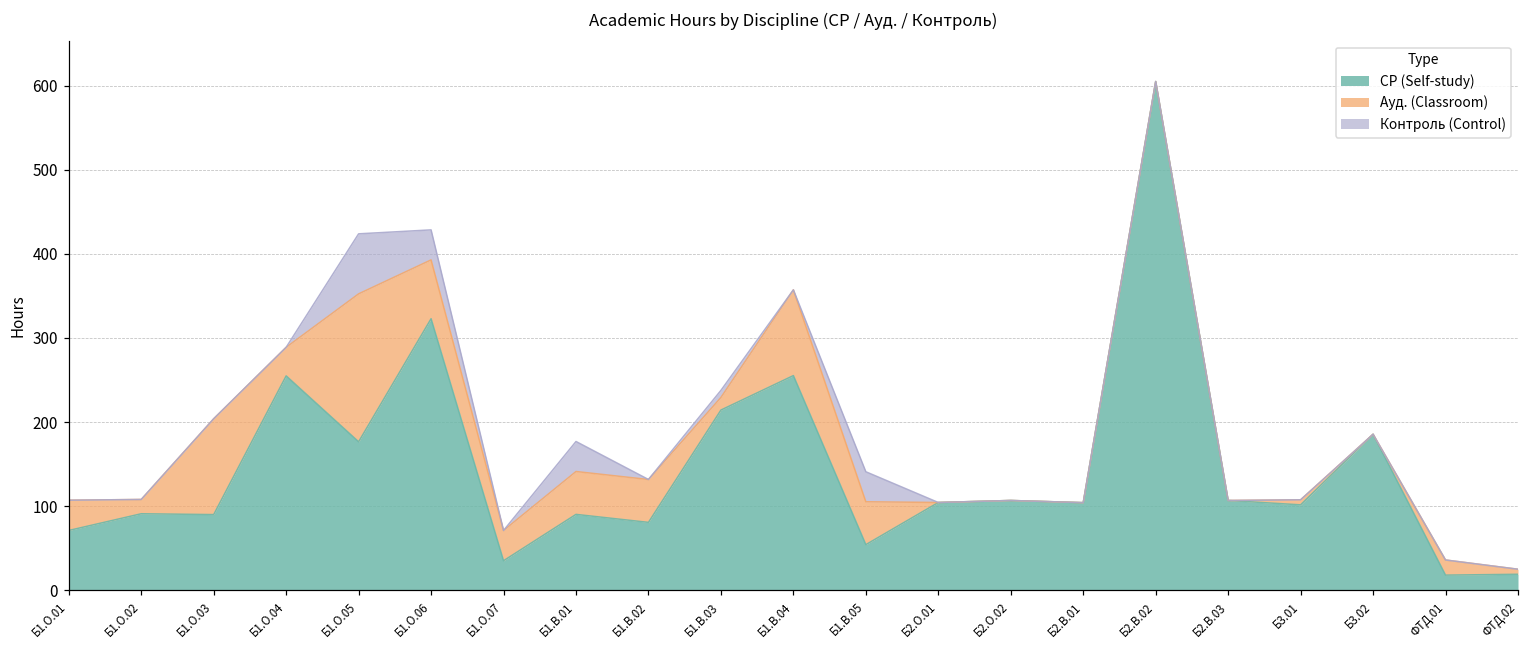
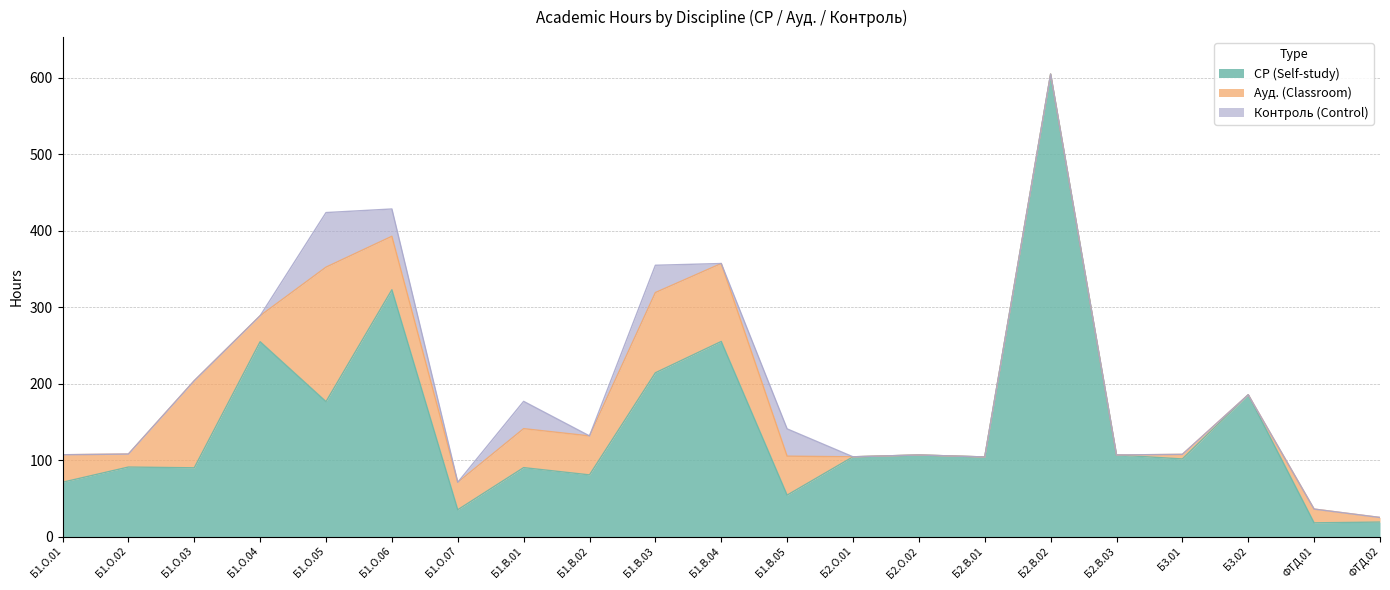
Ауд. (Classroom), Б1.В.03: 20 -> 110
Контроль (Control), Б1.В.03: 10 -> 40
